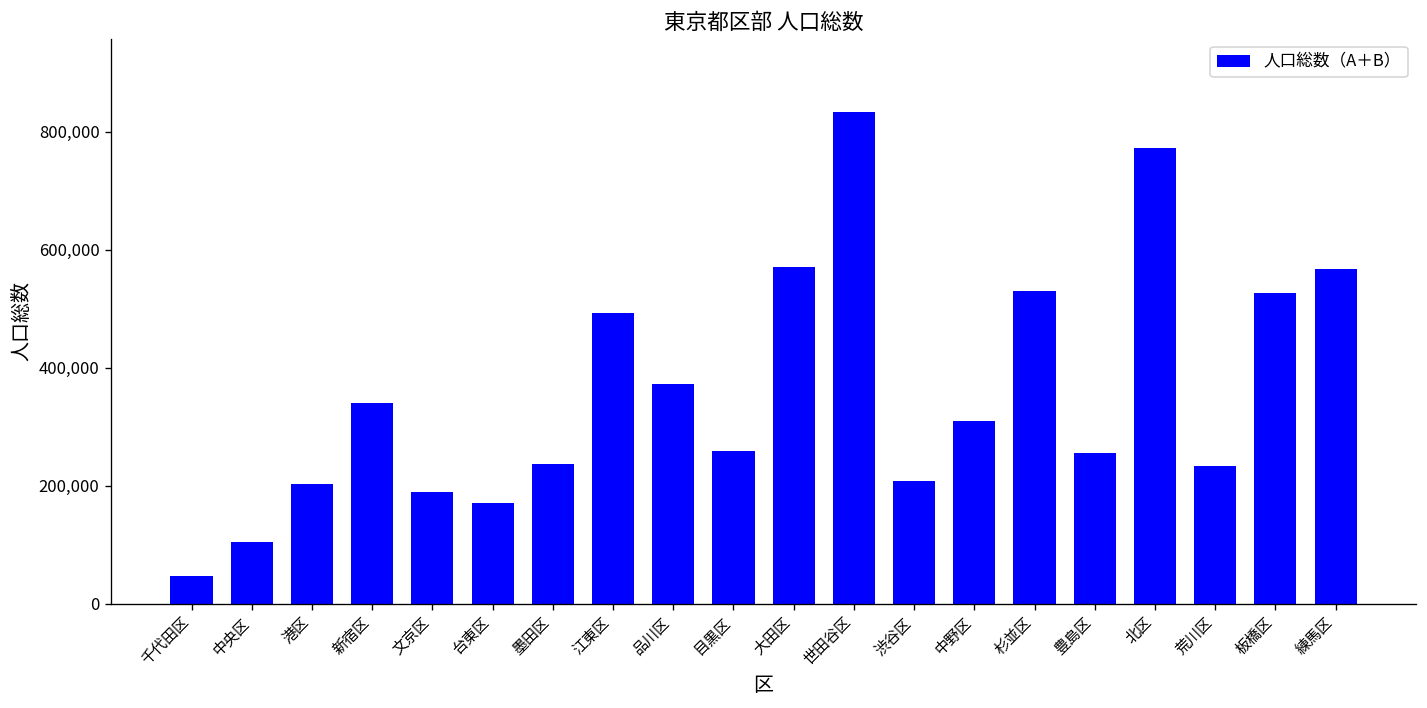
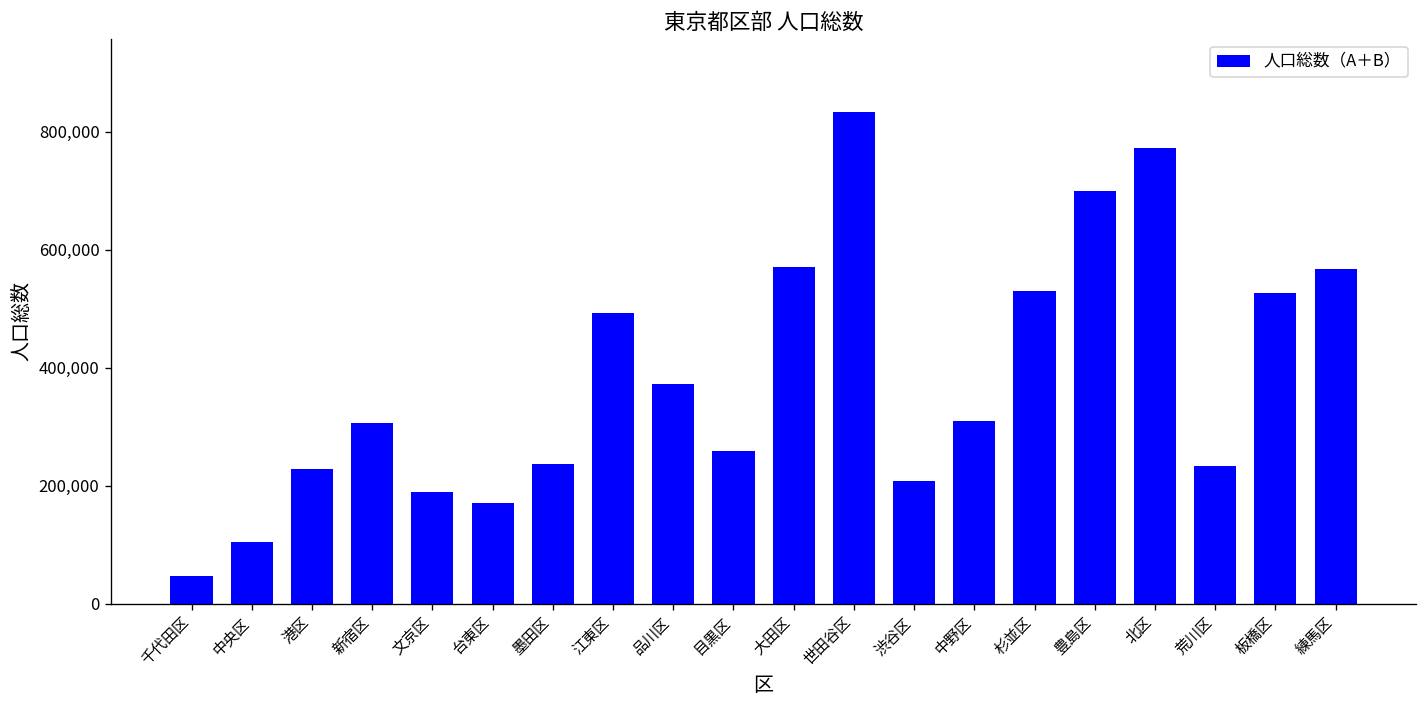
港区: 200,000 -> 230,000
新宿区: 340,000 -> 310,000
豊島区: 260,000 -> 700,000
